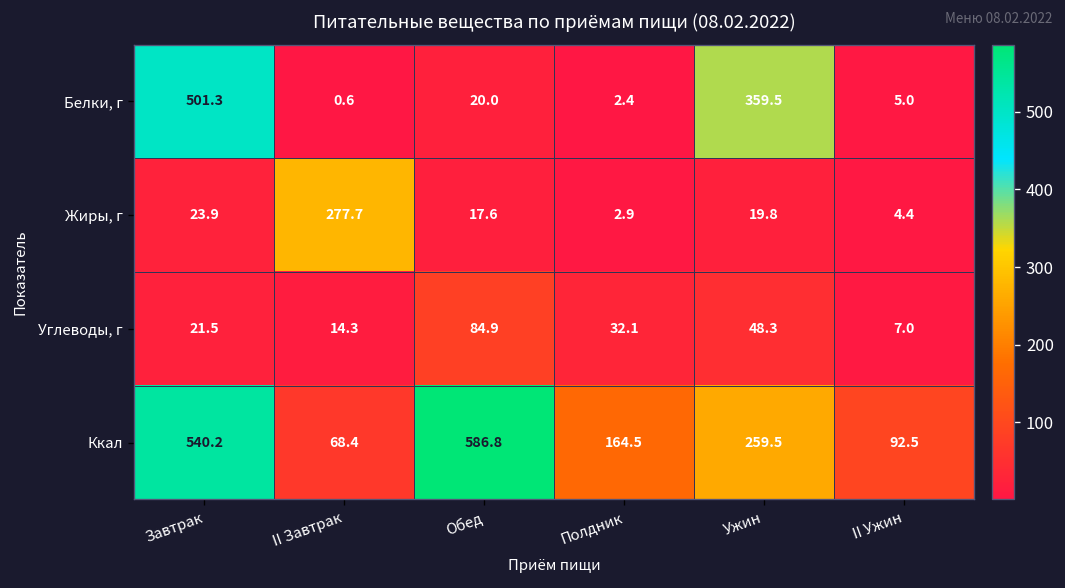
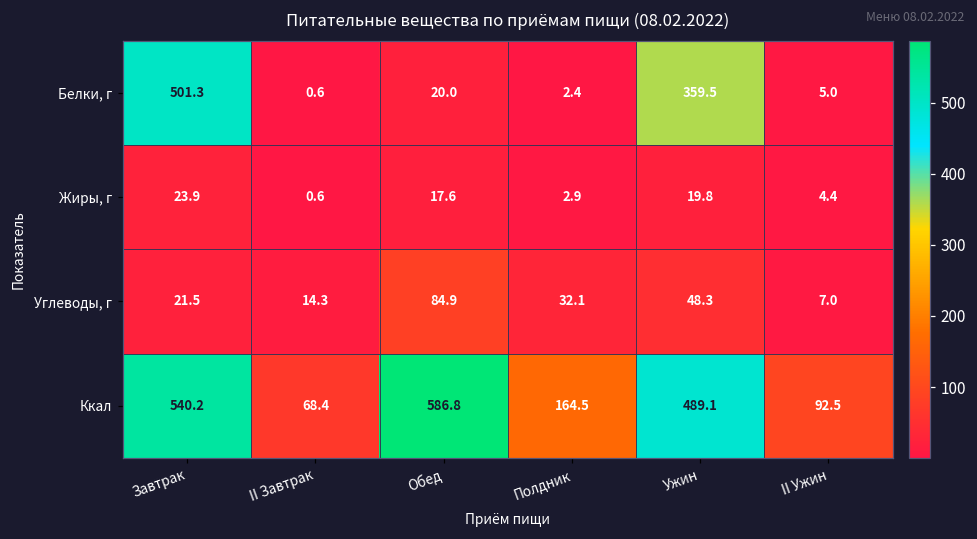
Жиры, г, II Завтрак: 277.7 -> 0.6
Ккал, Ужин: 259.5 -> 489.1
